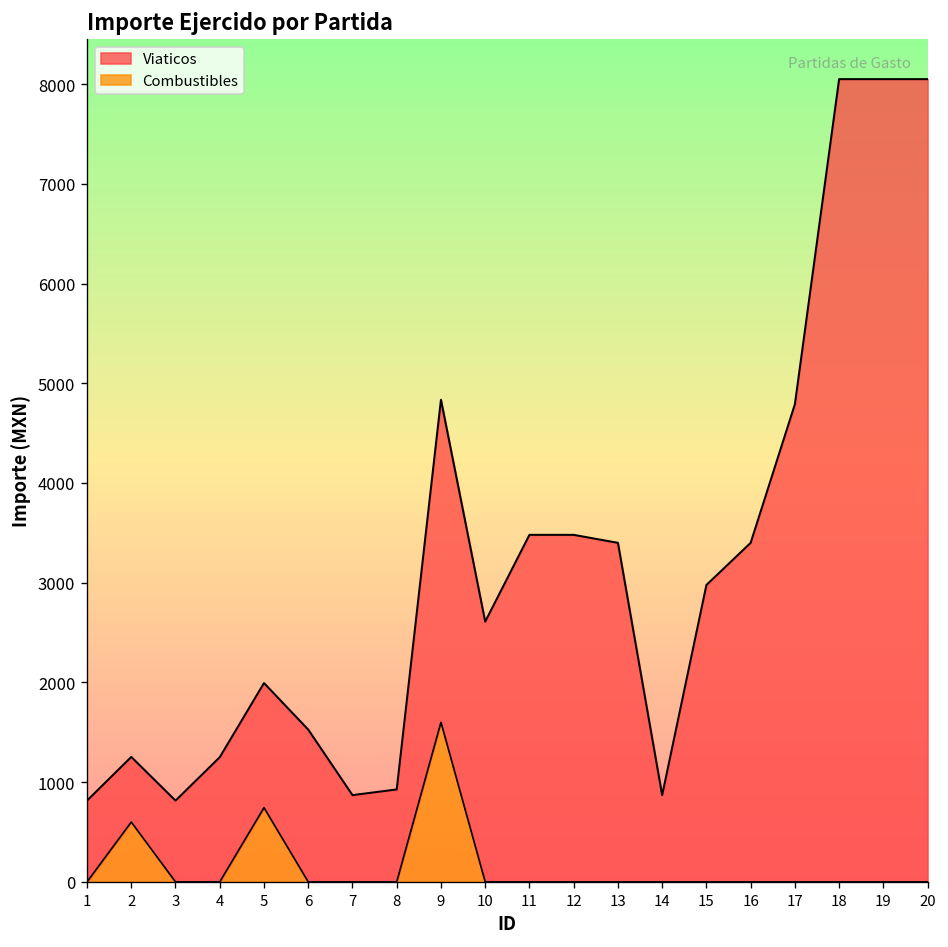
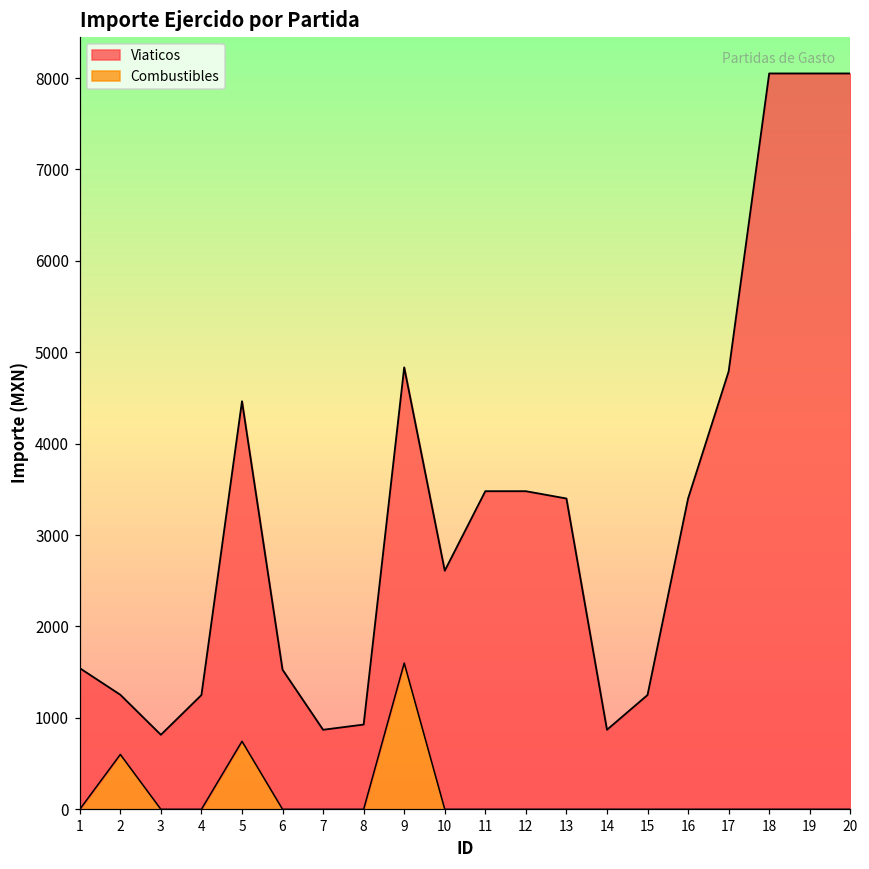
Viaticos, 1: 800 -> 1500
Viaticos, 5: 1300 -> 3700
Viaticos, 15: 3000 -> 1300
